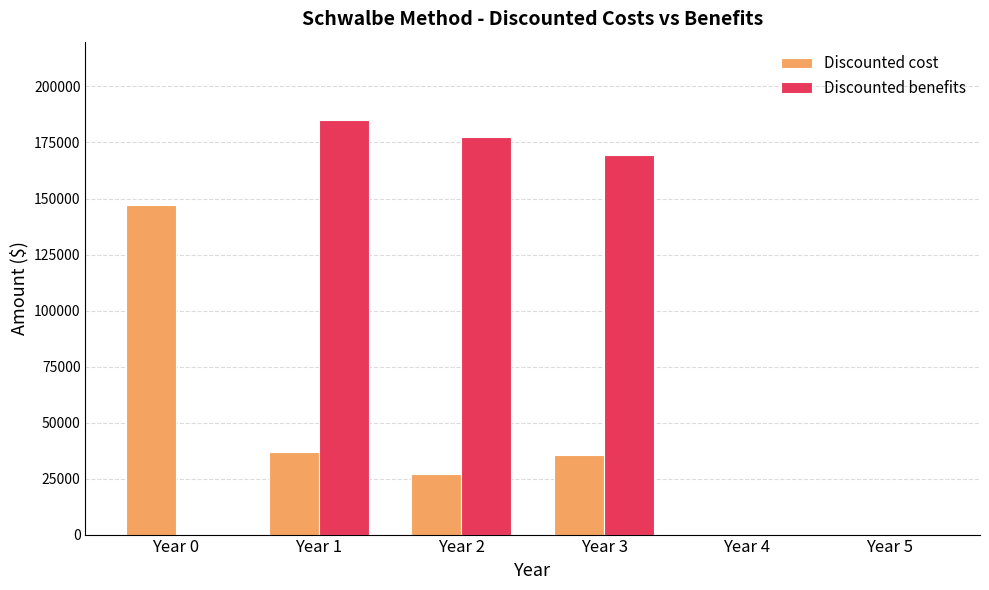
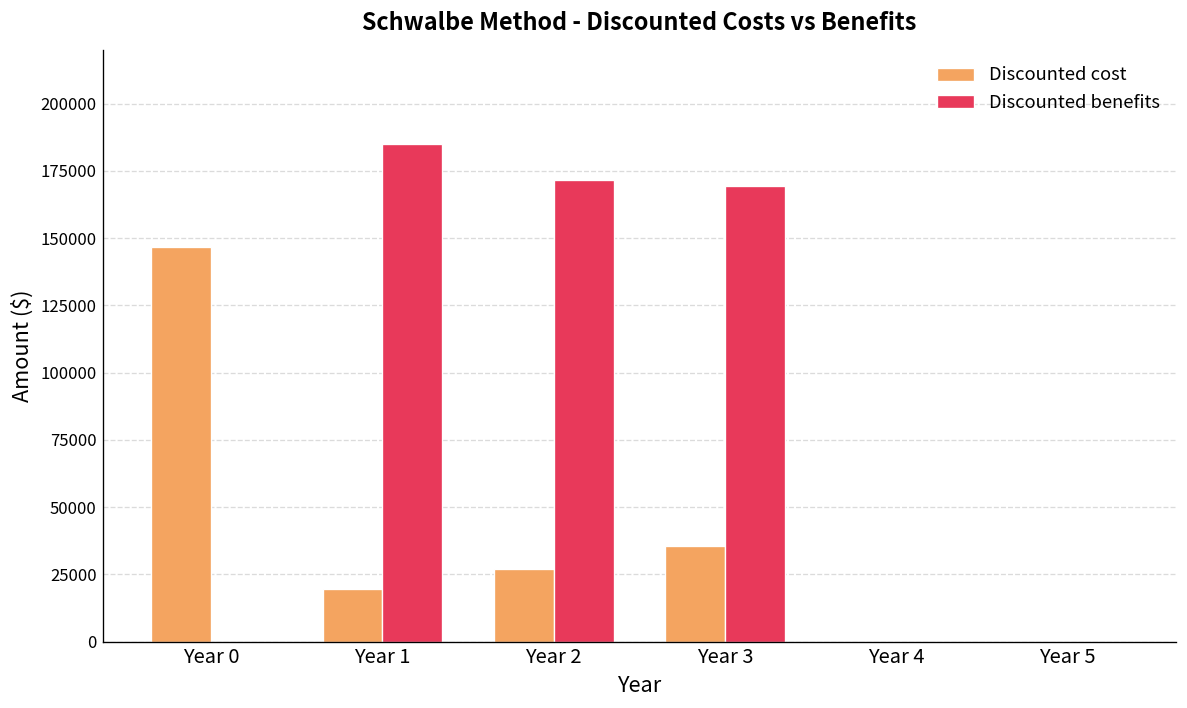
Discounted cost, Year 1: 37000 -> 20000
Discounted benefits, Year 2: 178000 -> 171000
